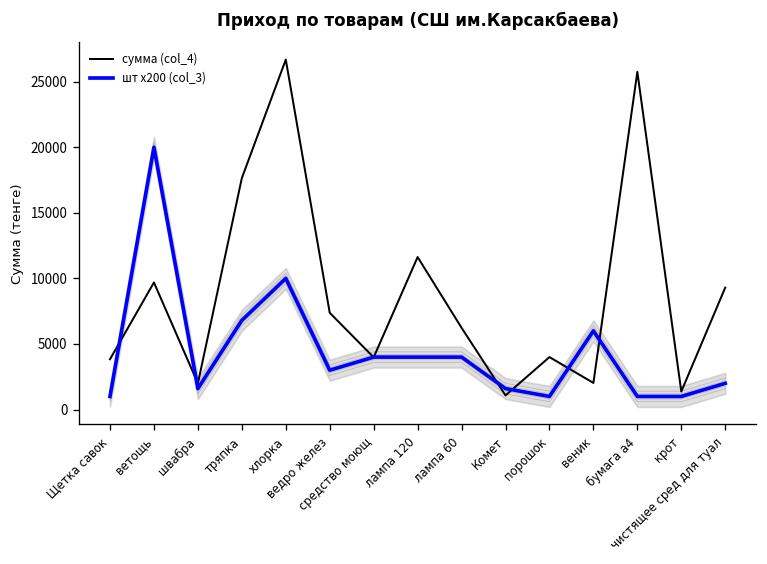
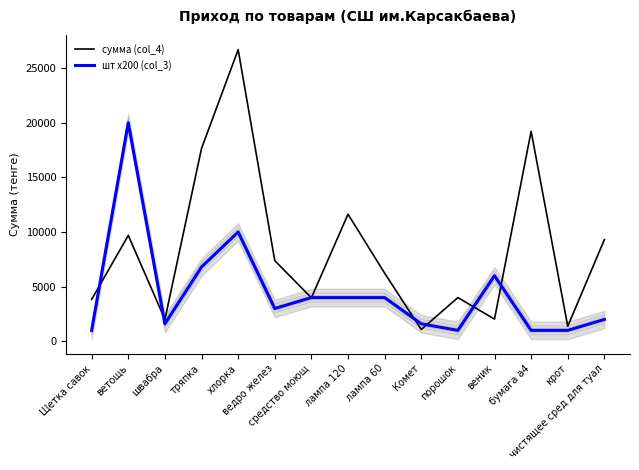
сумма (col_4), бумага а4: 25800 -> 19200
